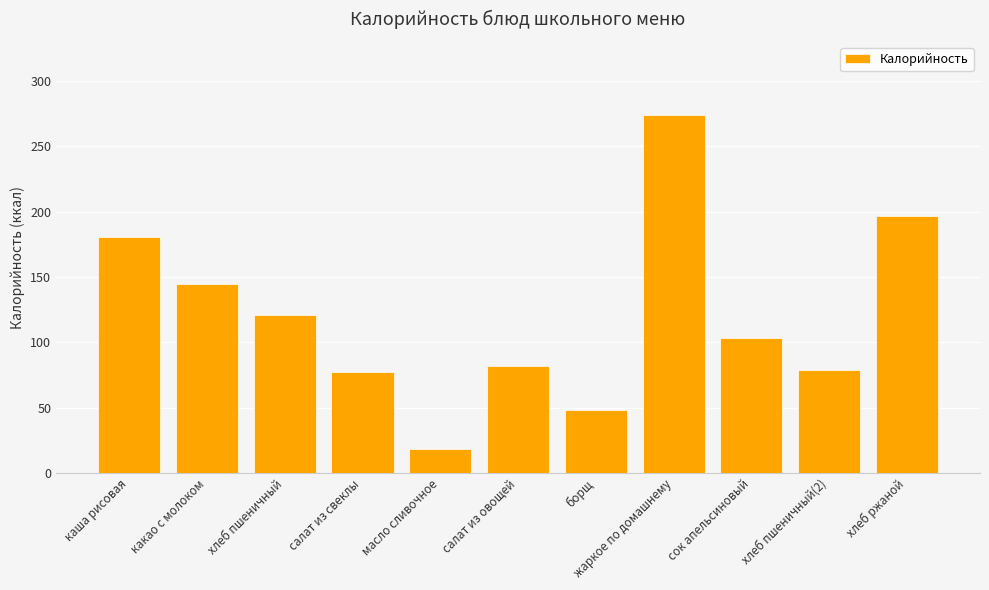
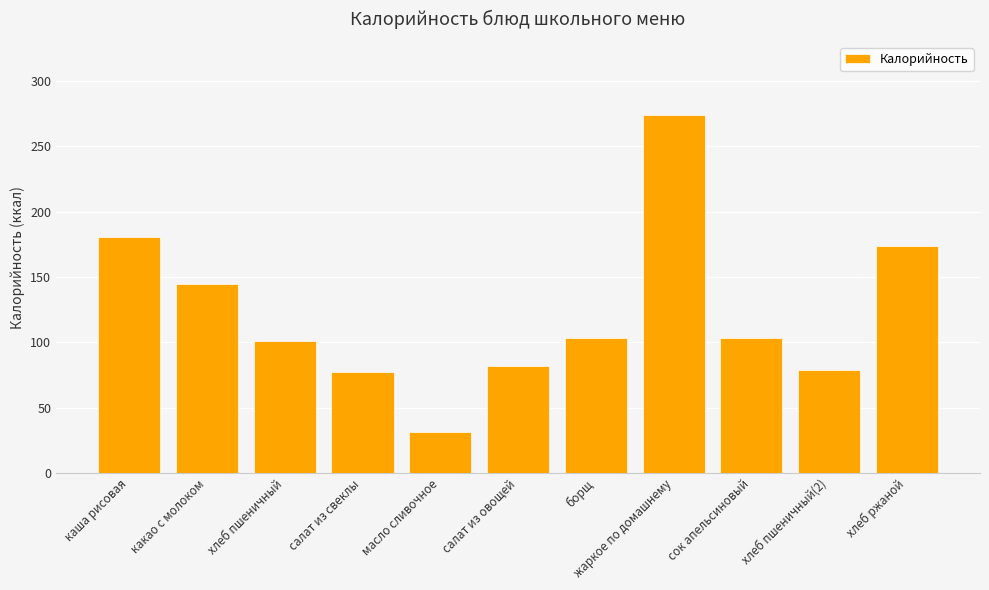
хлеб пшеничный: 121 -> 101
масло сливочное: 18 -> 31
борщ: 48 -> 103
хлеб ржаной: 197 -> 174
